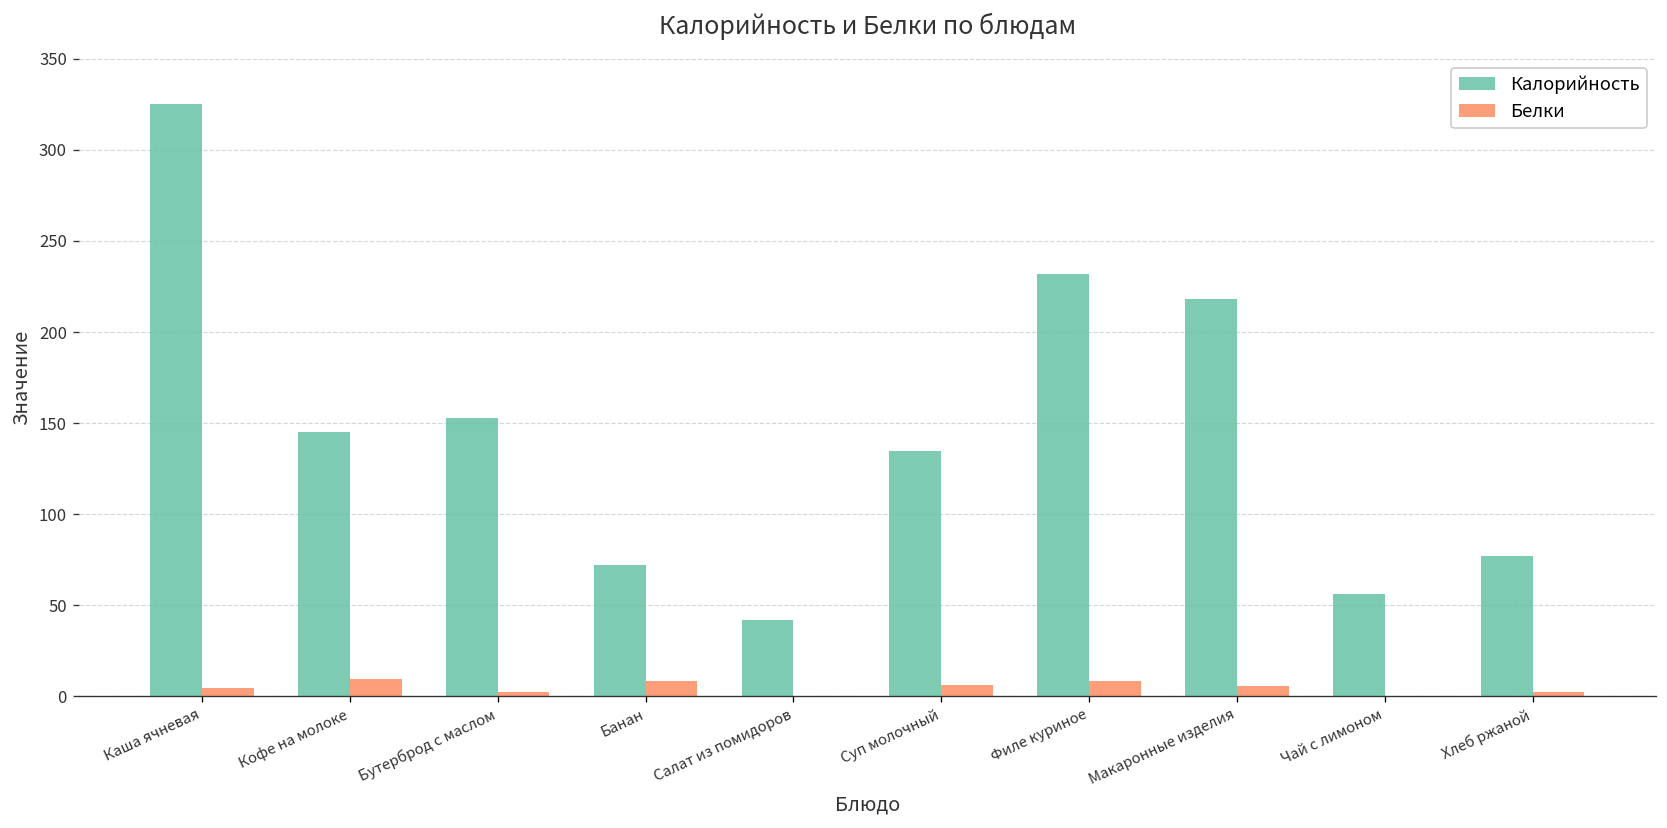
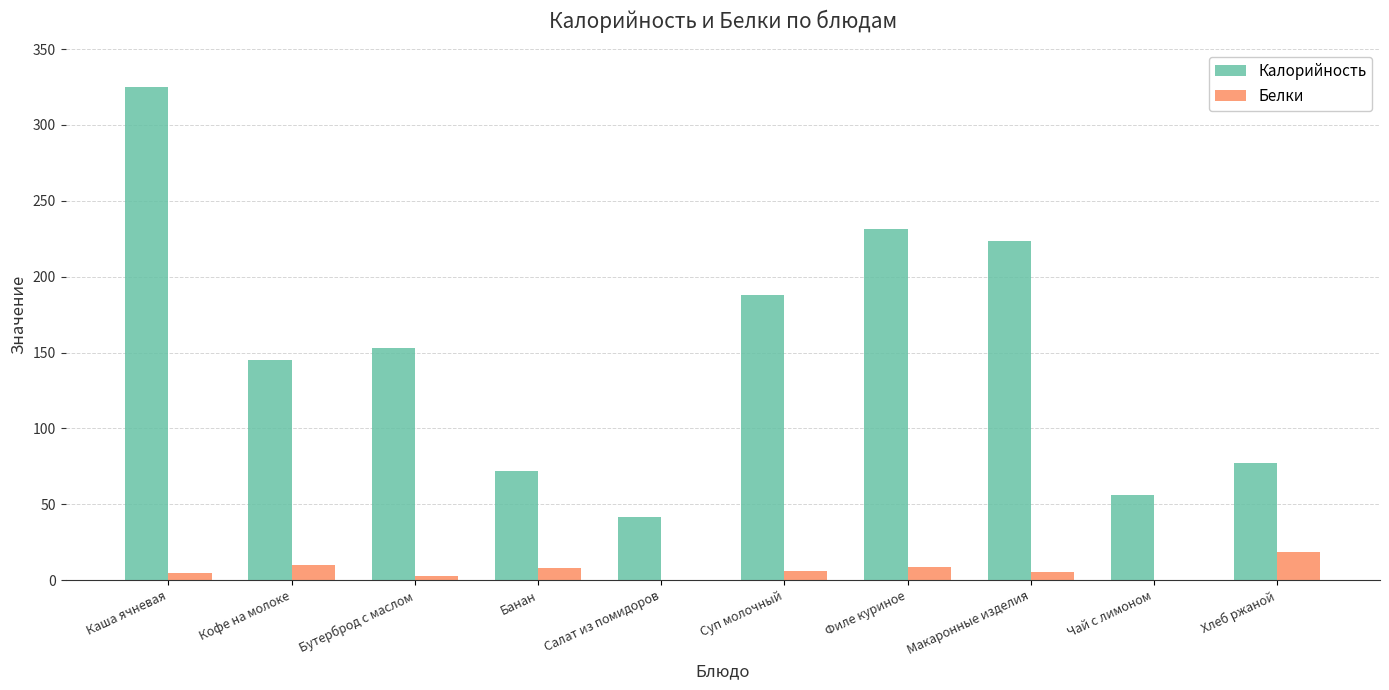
Калорийность, Суп молочный: 135 -> 188
Калорийность, Макаронные изделия: 218 -> 223
Белки, Хлеб ржаной: 2 -> 19
